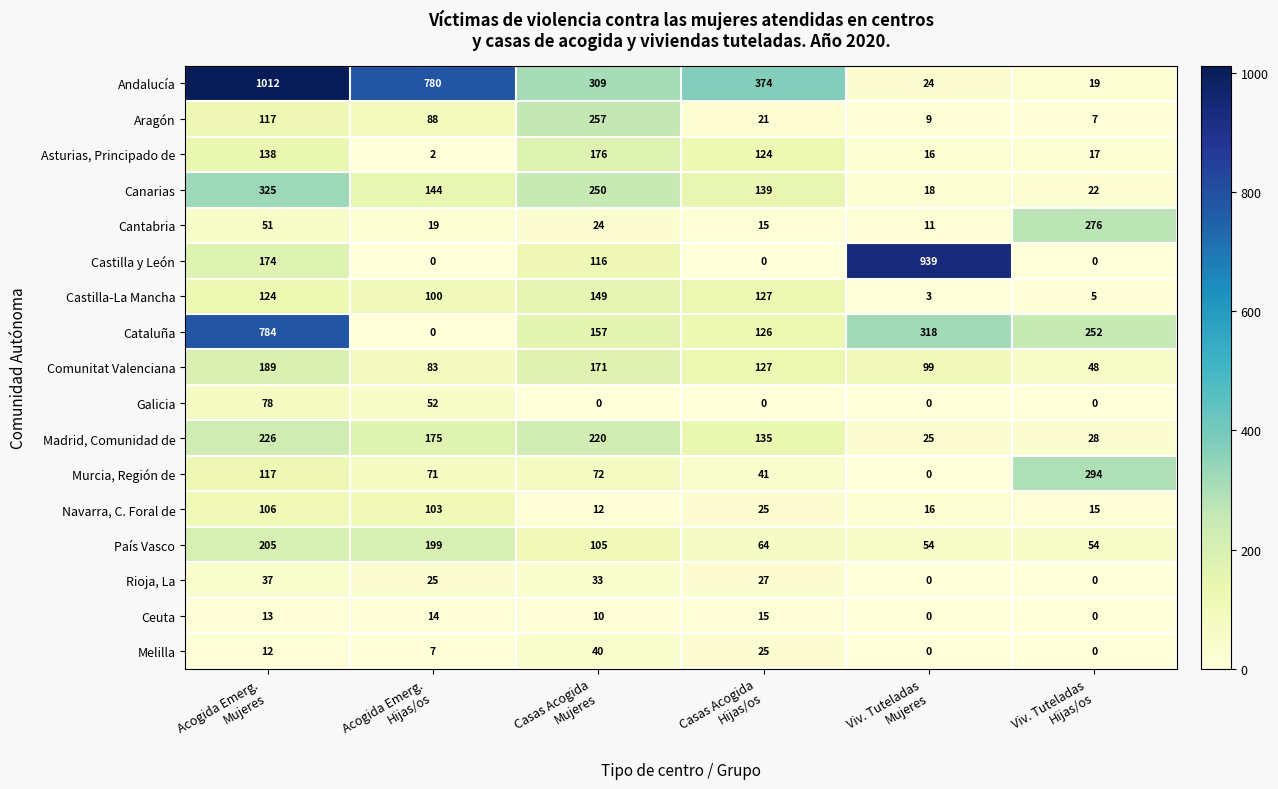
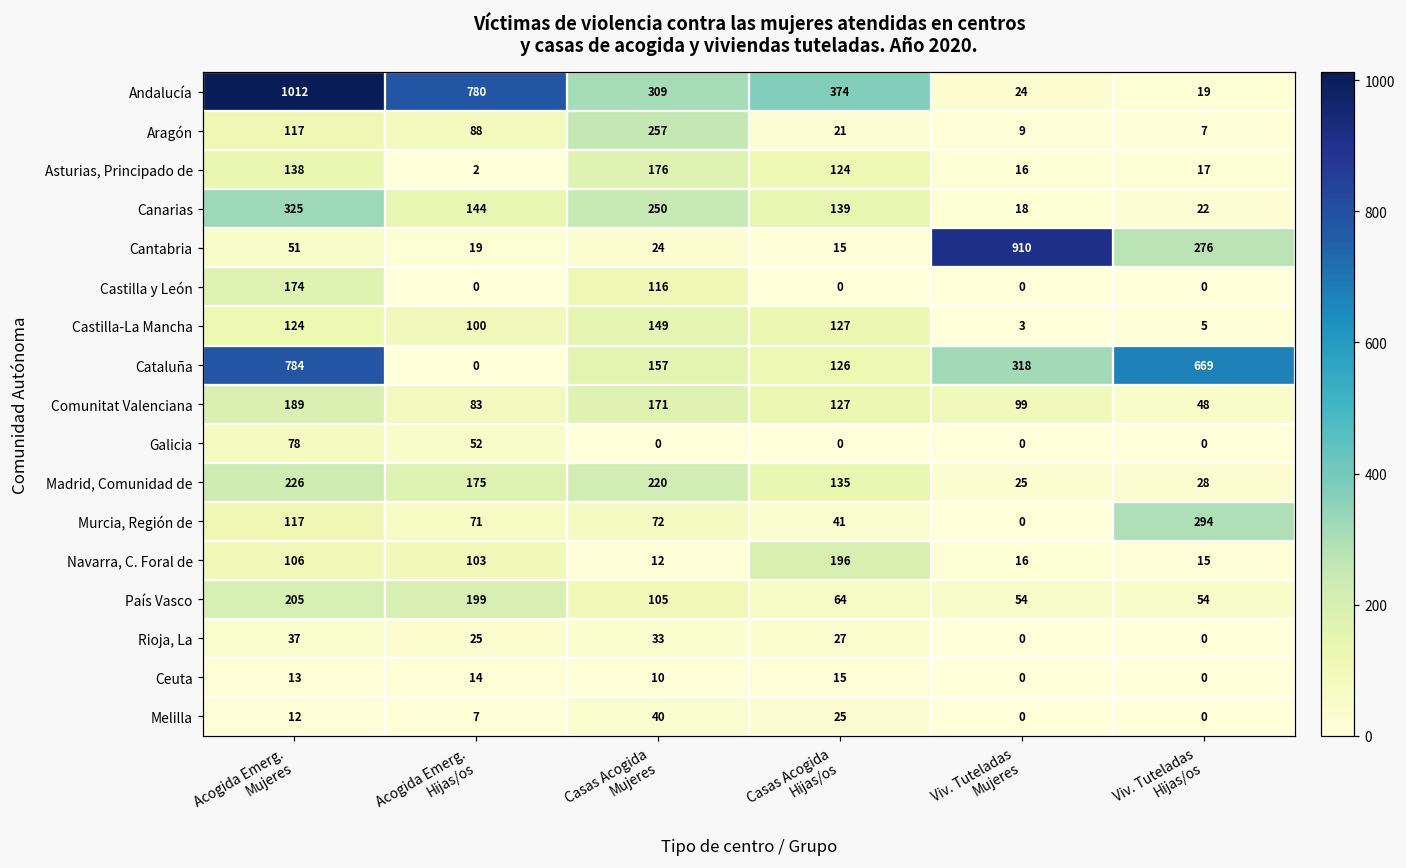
Cantabria, Viv. Tuteladas Mujeres: 11 -> 910
Castilla y León, Viv. Tuteladas Mujeres: 939 -> 0
Cataluña, Viv. Tuteladas Hijas/os: 252 -> 669
Navarra, C. Foral de, Casas Acogida Hijas/os: 25 -> 196
